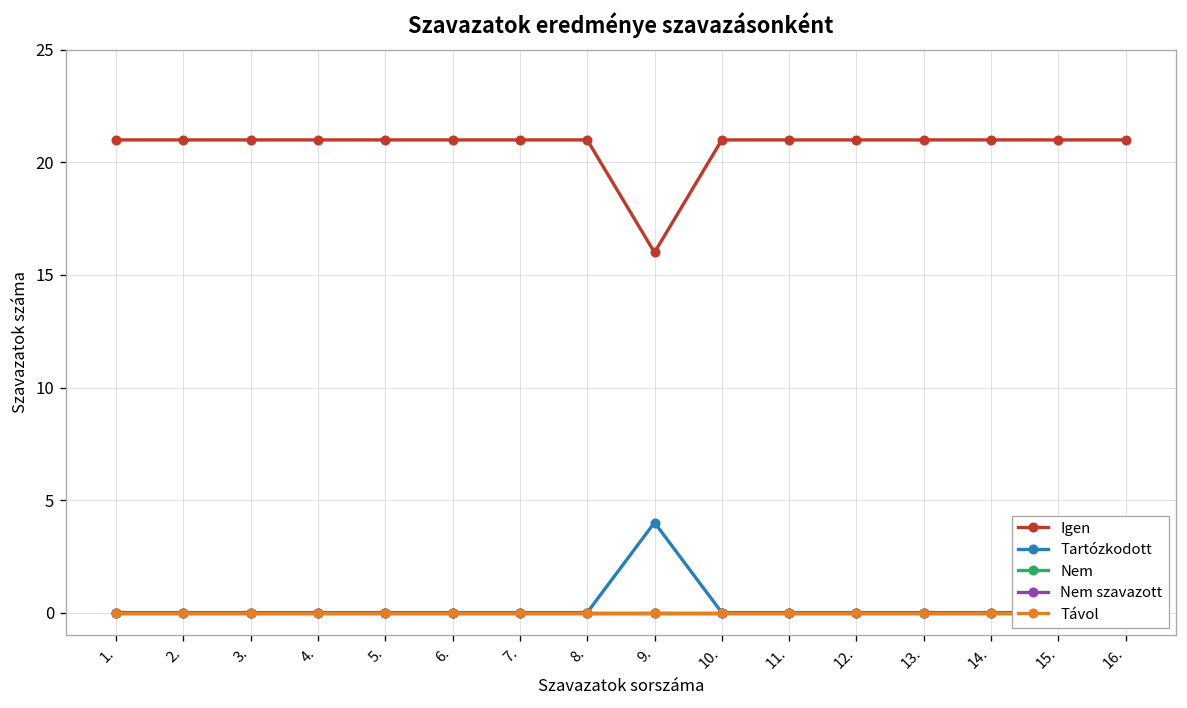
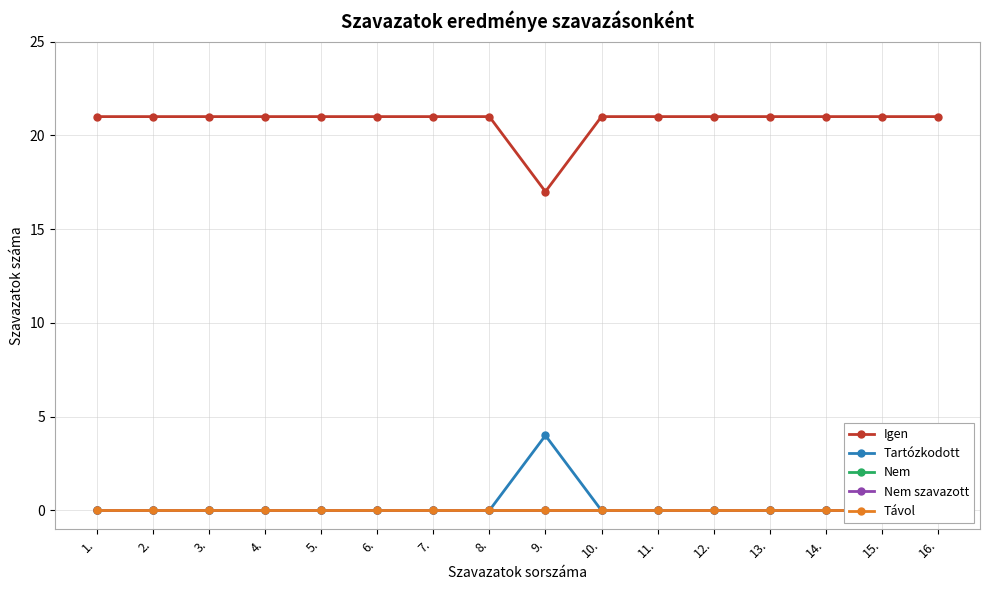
Igen, 9.: 16 -> 17
